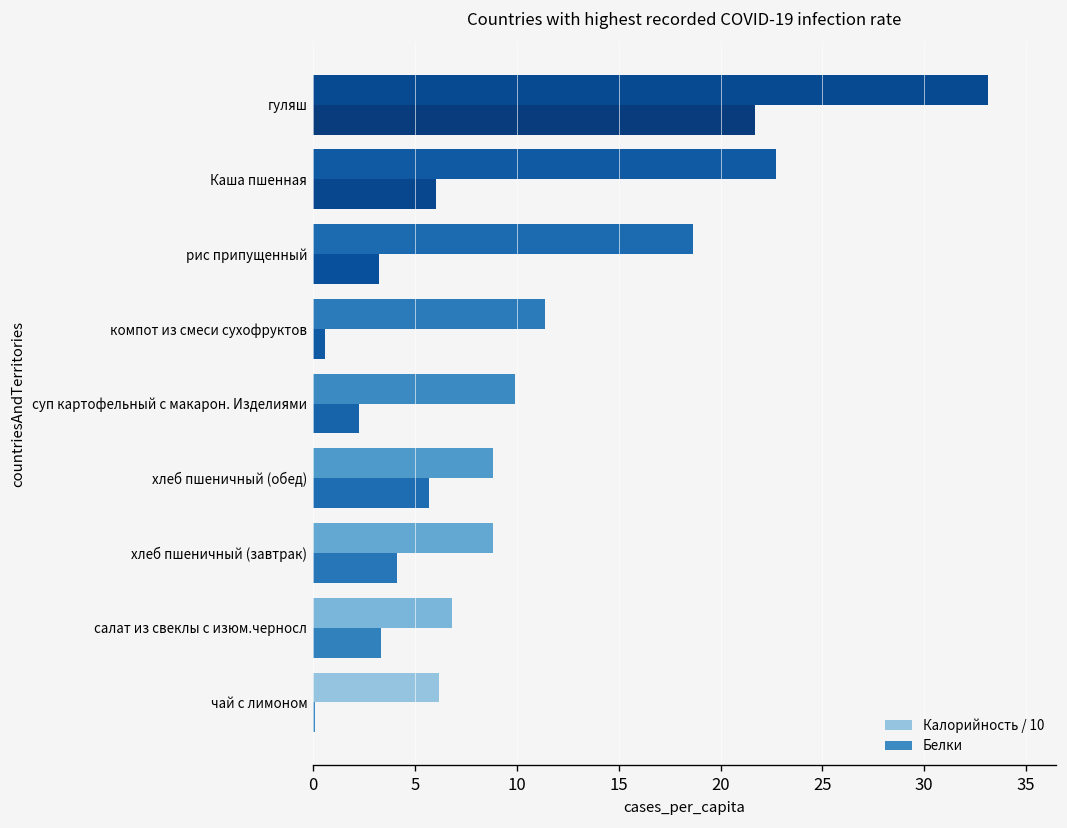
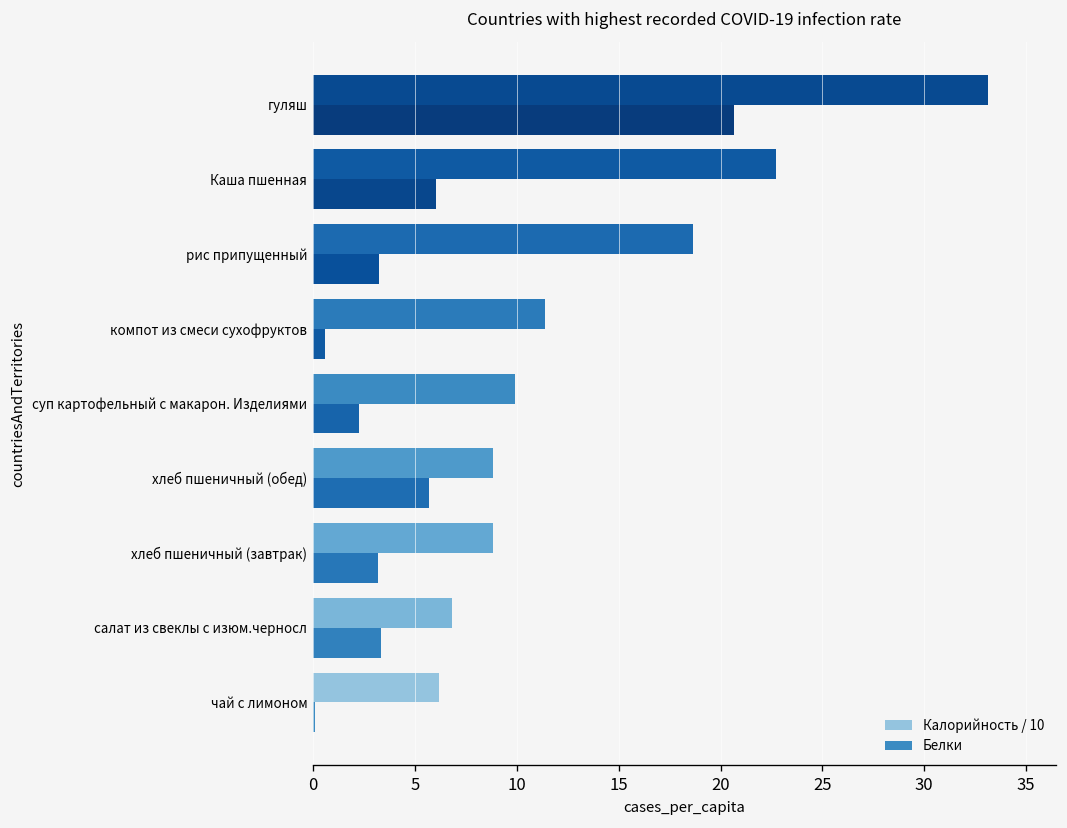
Белки, гуляш: 21.7 -> 20.7
Белки, хлеб пшеничный (завтрак): 4.1 -> 3.2
